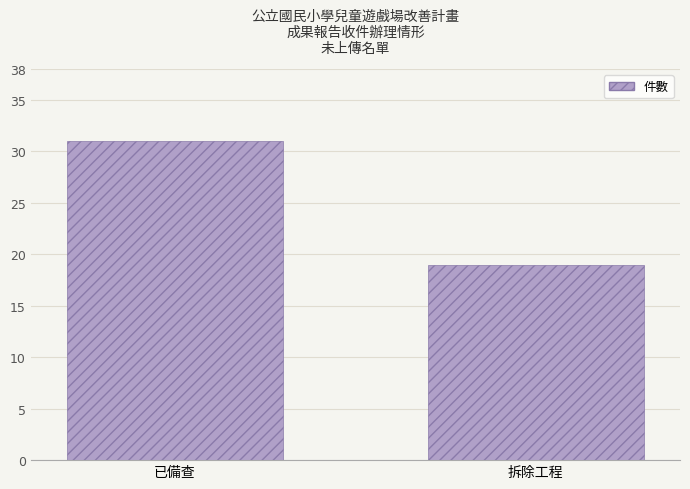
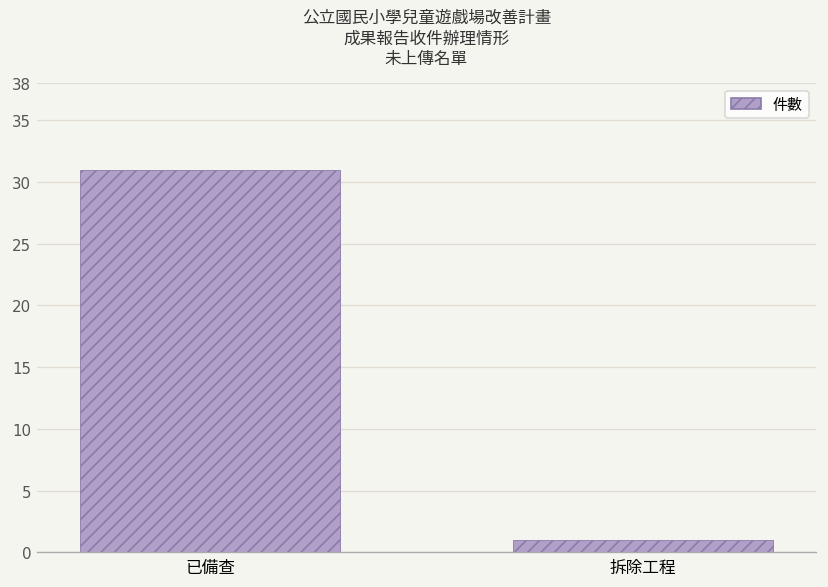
拆除工程: 19 -> 1
